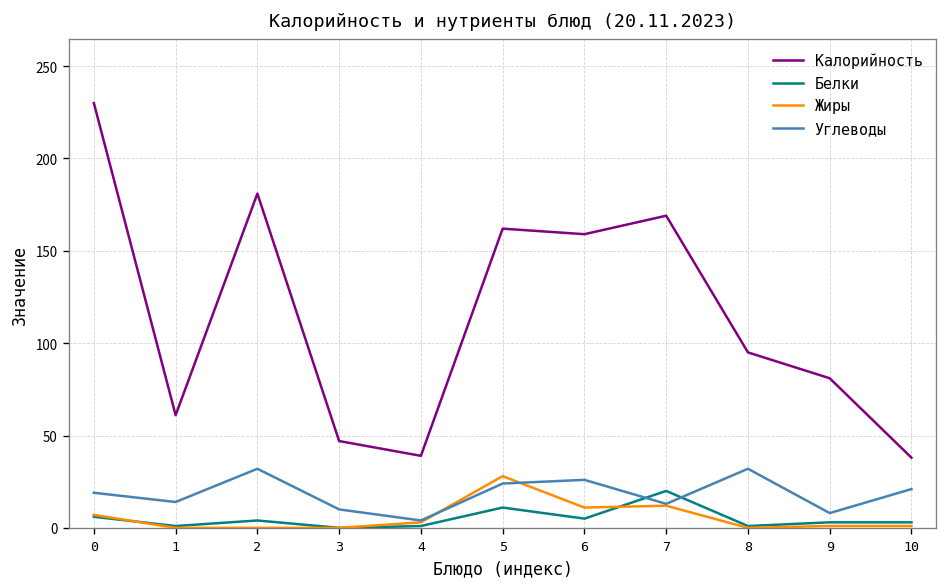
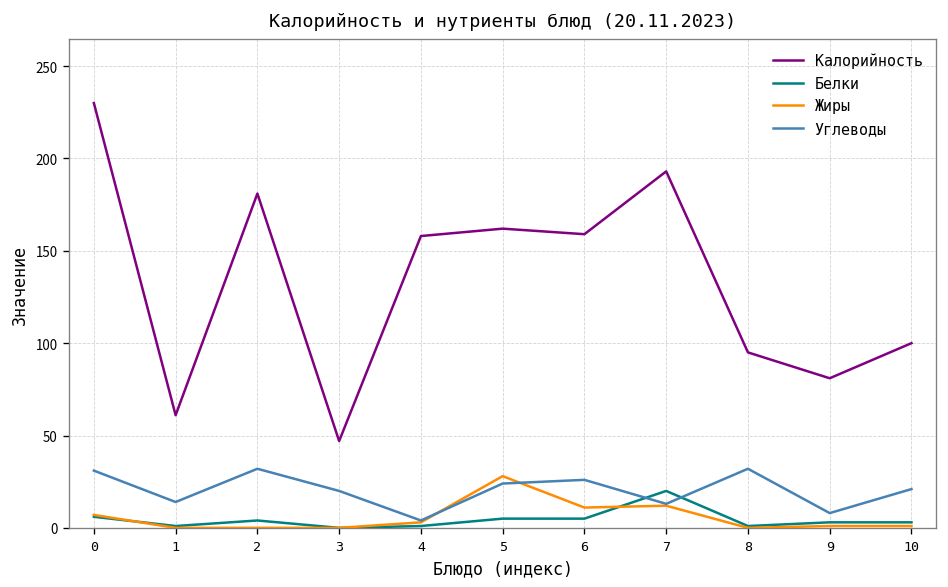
Углеводы, 0: 19 -> 31
Углеводы, 3: 10 -> 20
Калорийность, 4: 39 -> 158
Белки, 5: 11 -> 5
Калорийность, 7: 169 -> 193
Калорийность, 10: 38 -> 100
